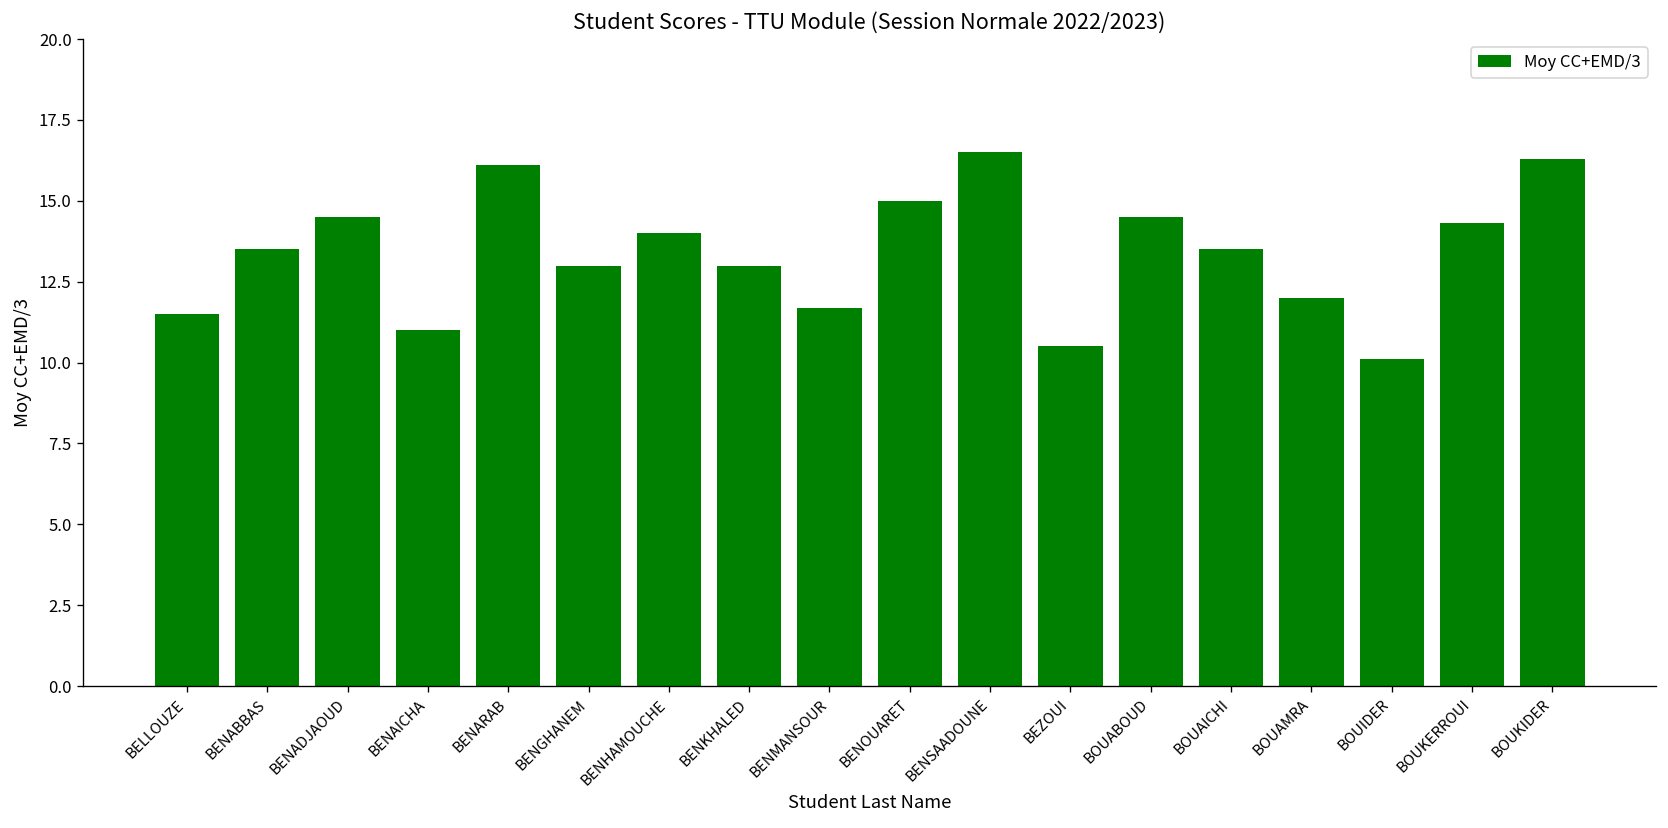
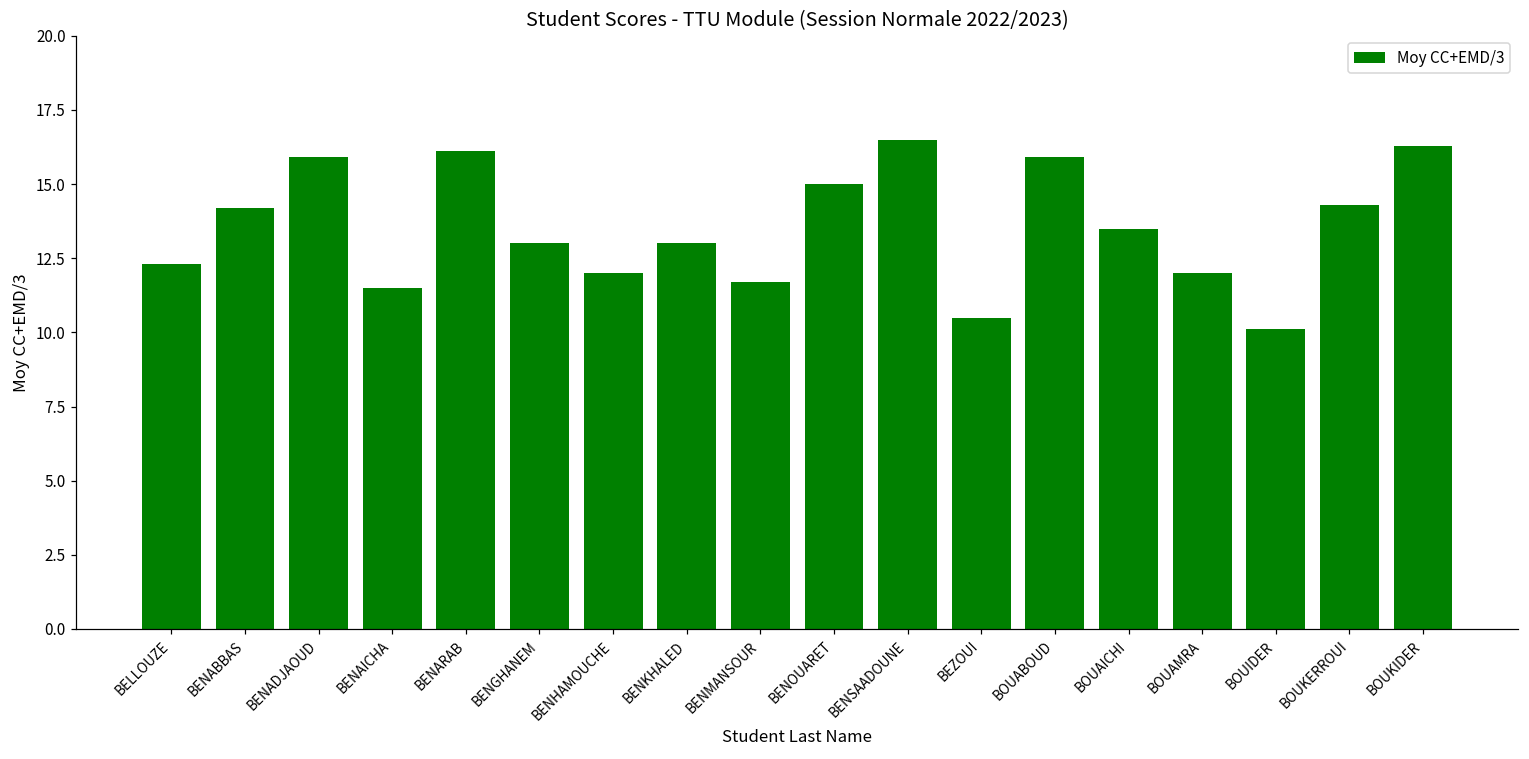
BELLOUZE: 11.5 -> 12.3
BENABBAS: 13.5 -> 14.2
BENADJAOUD: 14.5 -> 15.9
BENAICHA: 11.0 -> 11.5
BENHAMOUCHE: 14 -> 12
BOUABOUD: 14.5 -> 15.9
